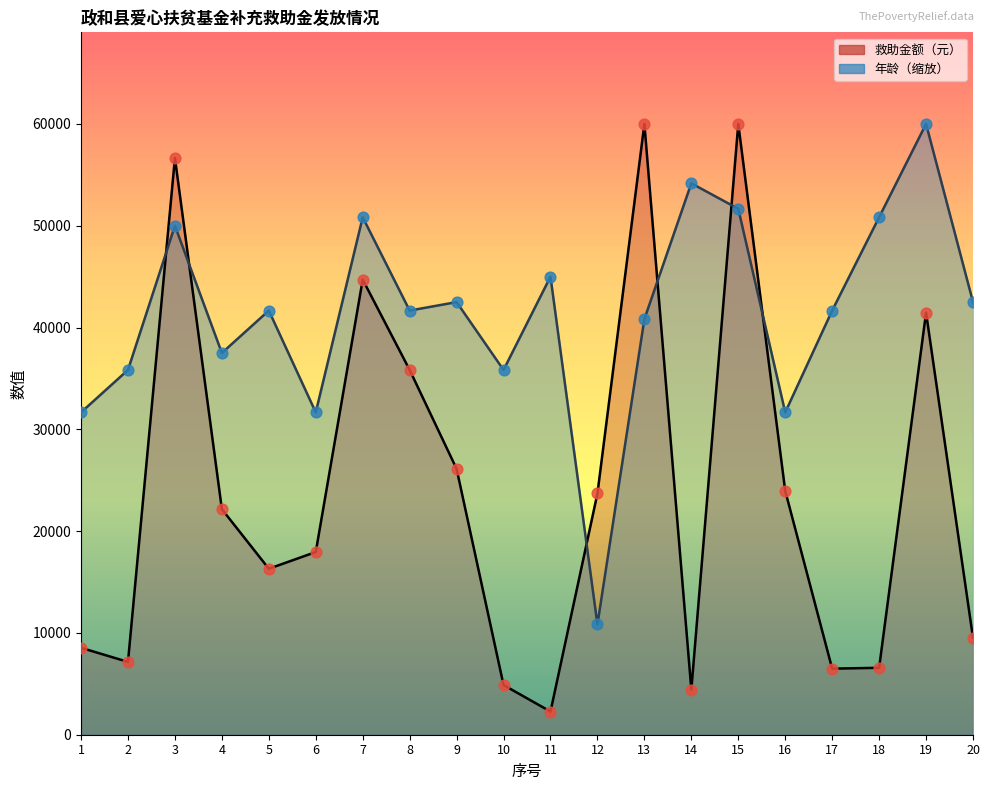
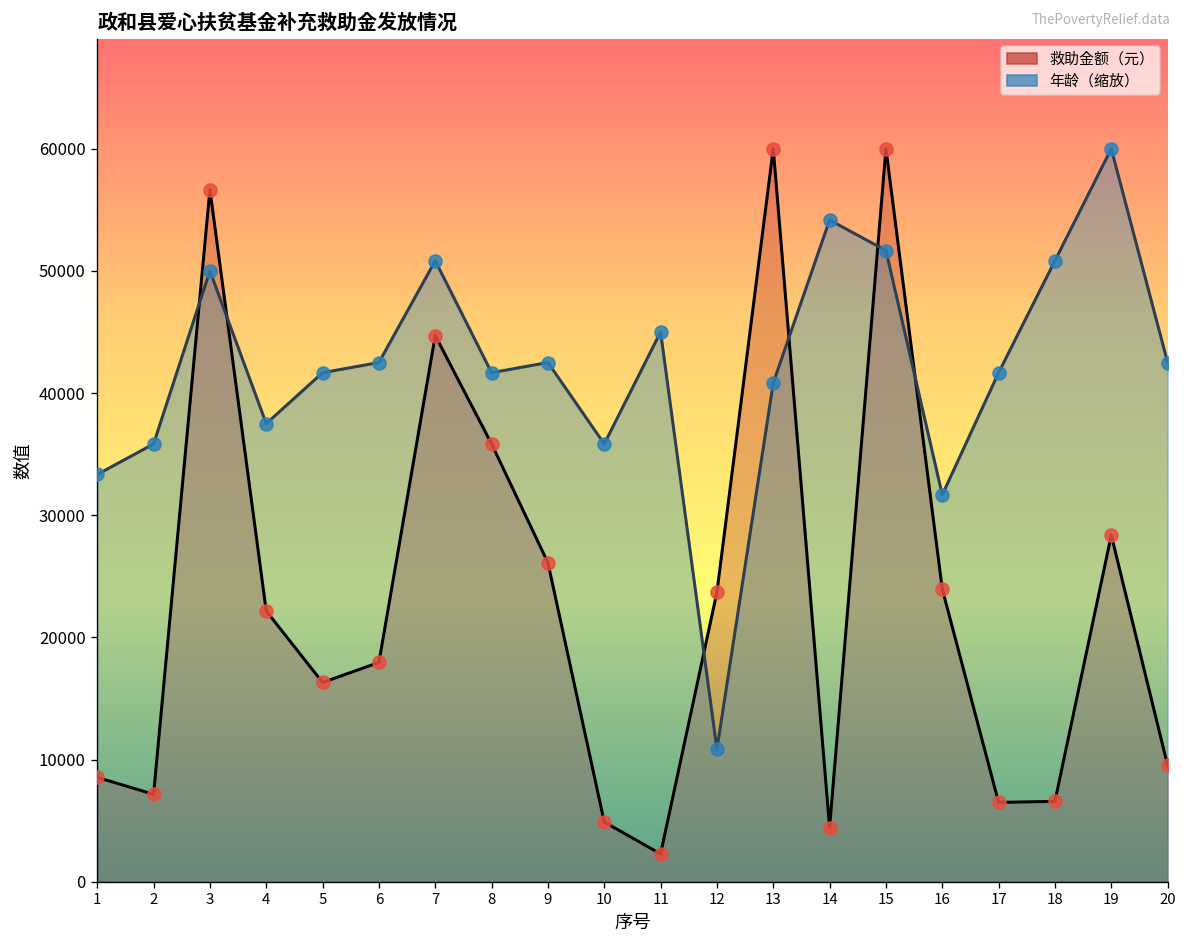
年龄（缩放）, 1: 31700 -> 33300
年龄（缩放）, 6: 31700 -> 42500
救助金额（元）, 19: 41500 -> 28400
